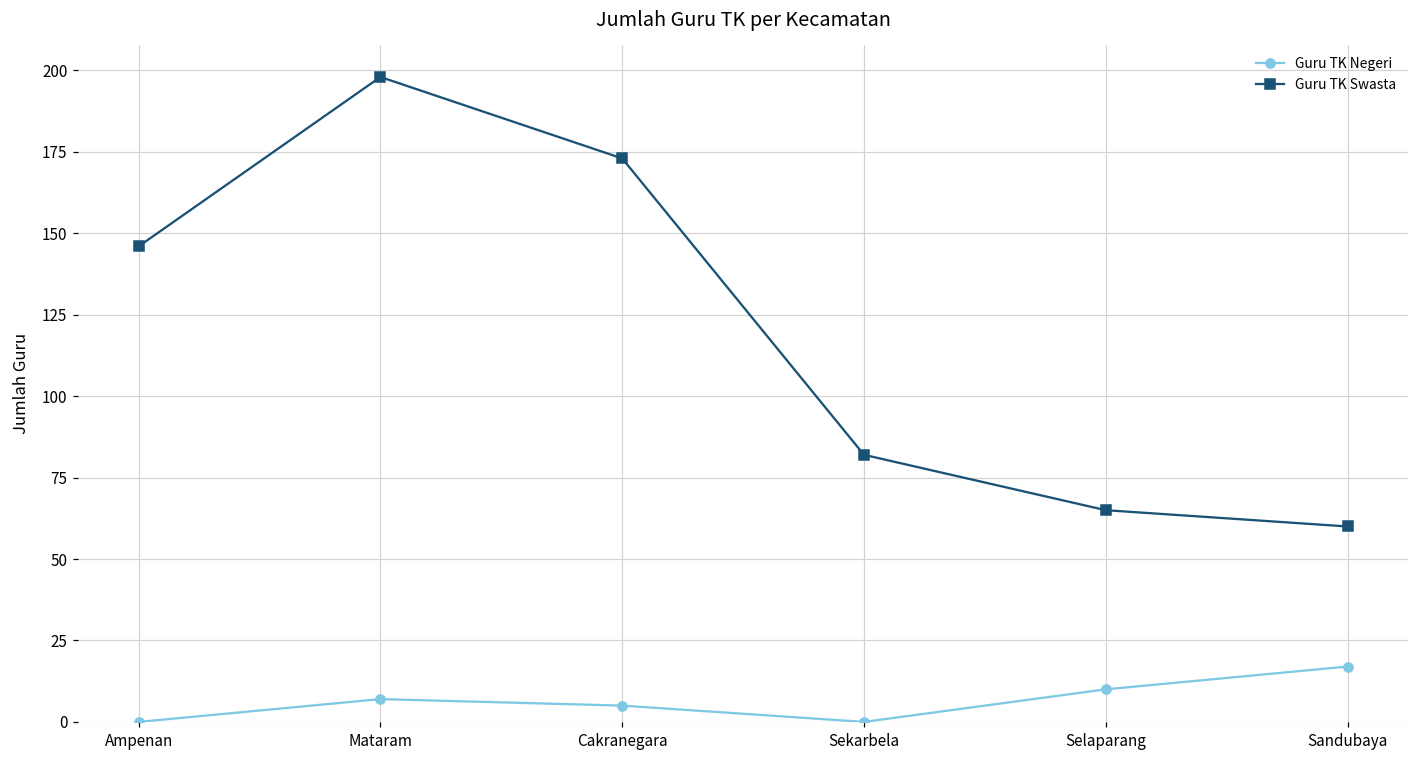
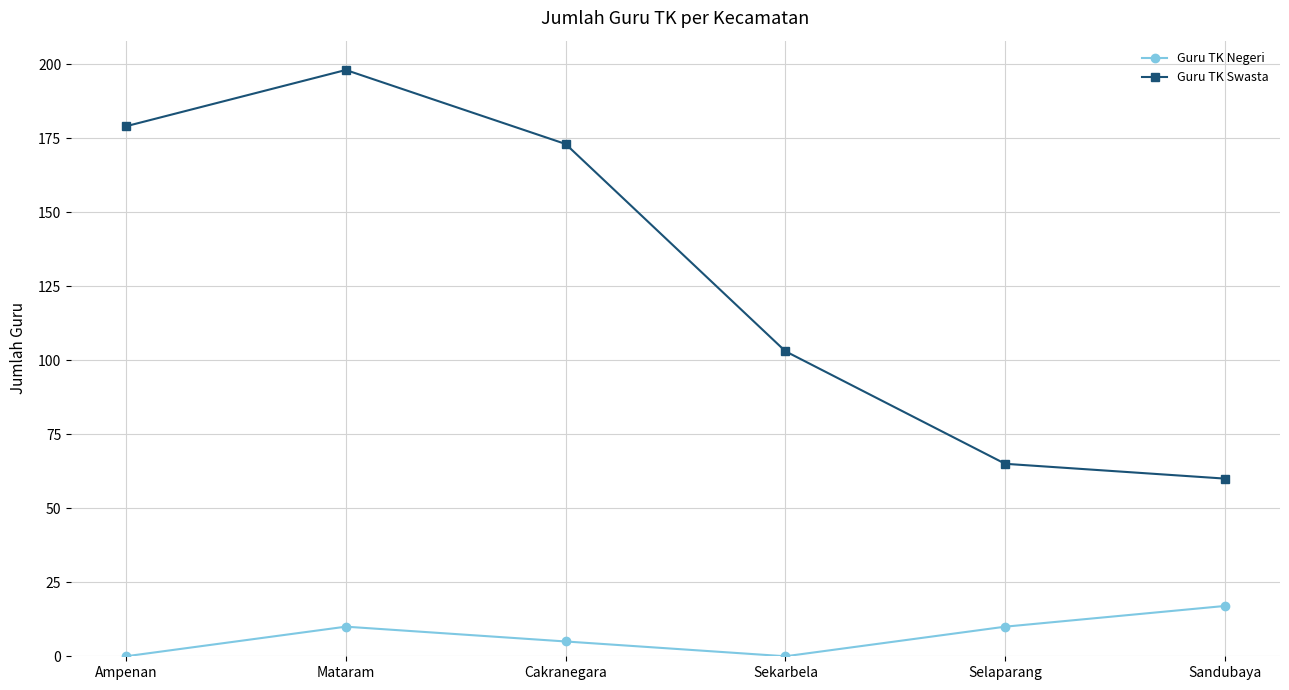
Guru TK Swasta, Ampenan: 146 -> 179
Guru TK Negeri, Mataram: 7 -> 10
Guru TK Swasta, Sekarbela: 82 -> 103
